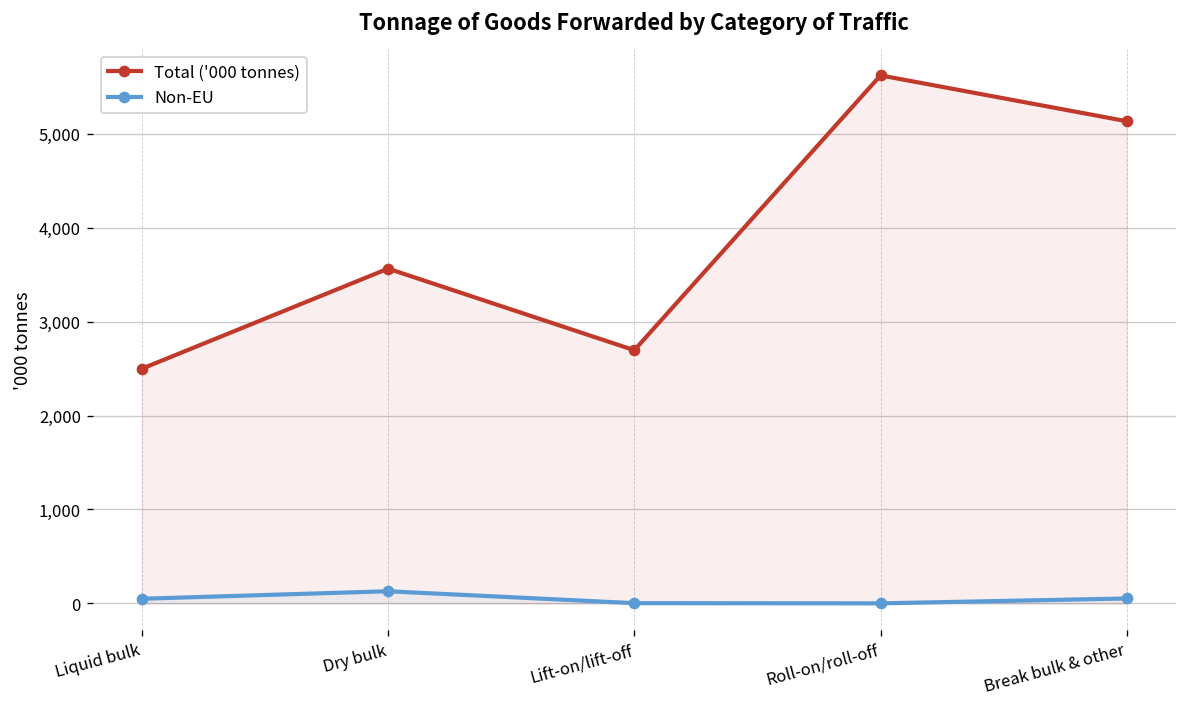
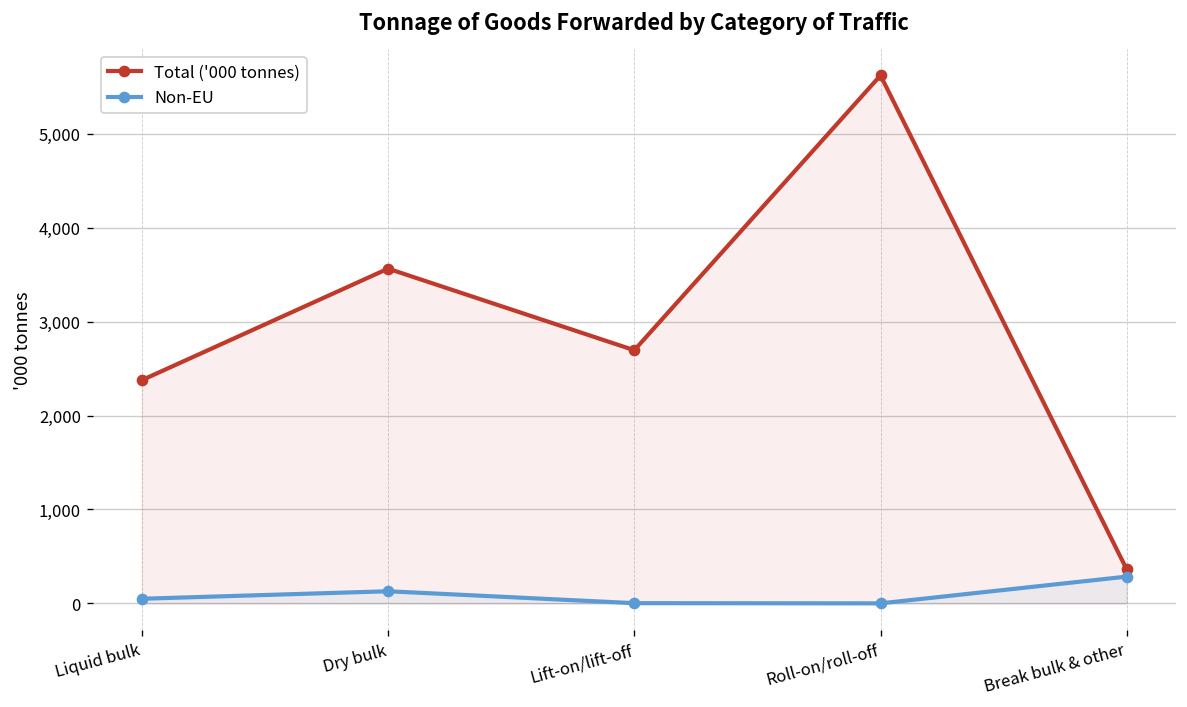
Total ('000 tonnes), Liquid bulk: 2,500 -> 2,400
Total ('000 tonnes), Break bulk & other: 5,100 -> 400
Non-EU, Break bulk & other: 100 -> 300
